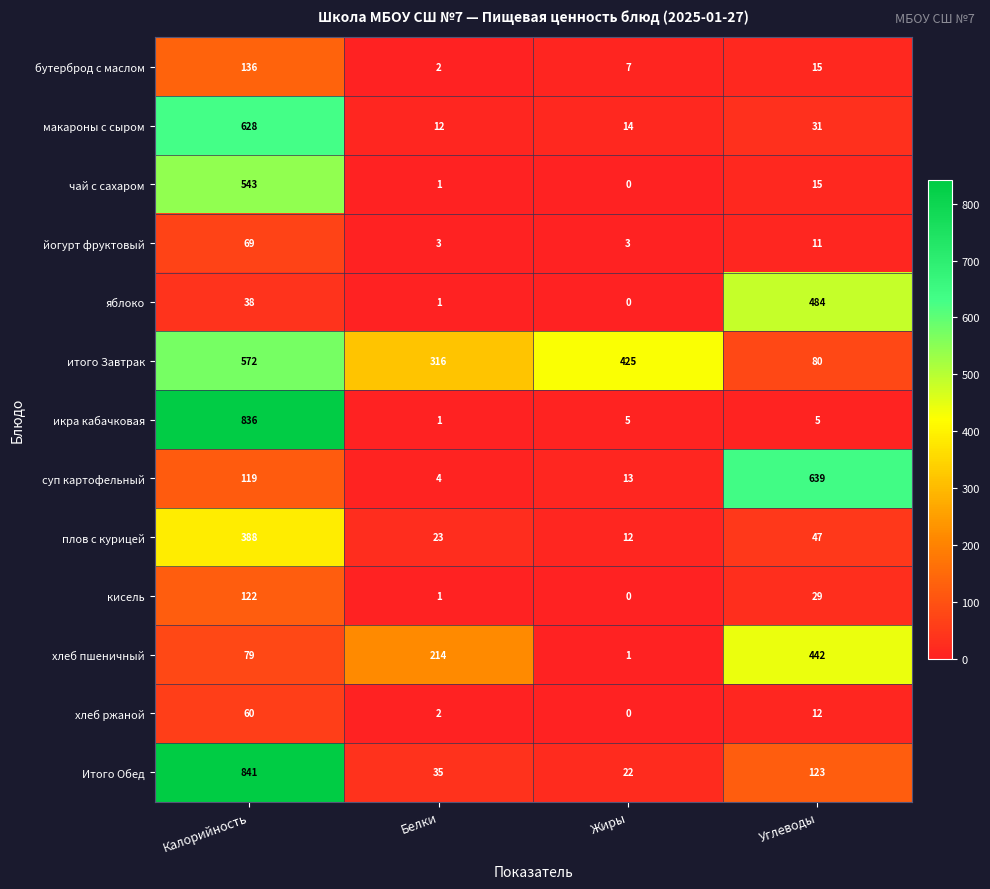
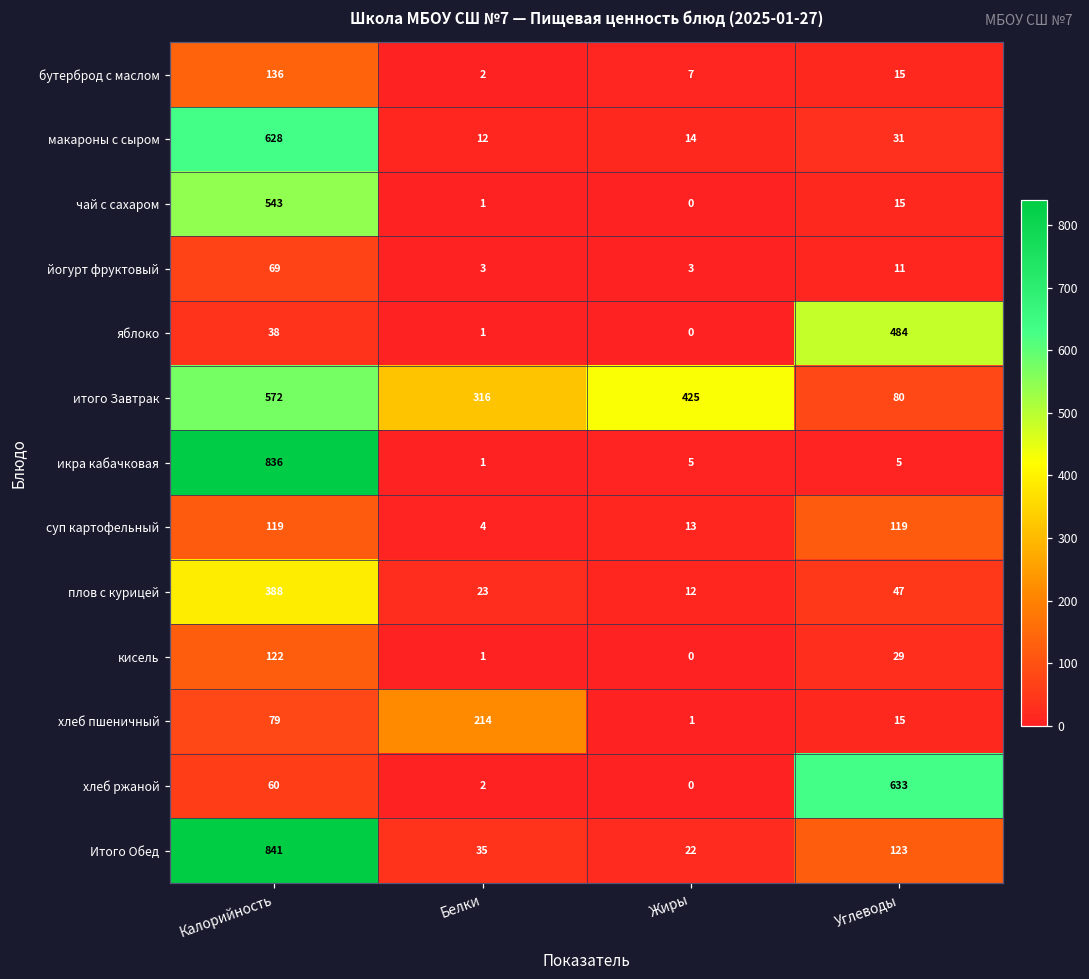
суп картофельный, Углеводы: 639 -> 119
хлеб пшеничный, Углеводы: 442 -> 15
хлеб ржаной, Углеводы: 12 -> 633
